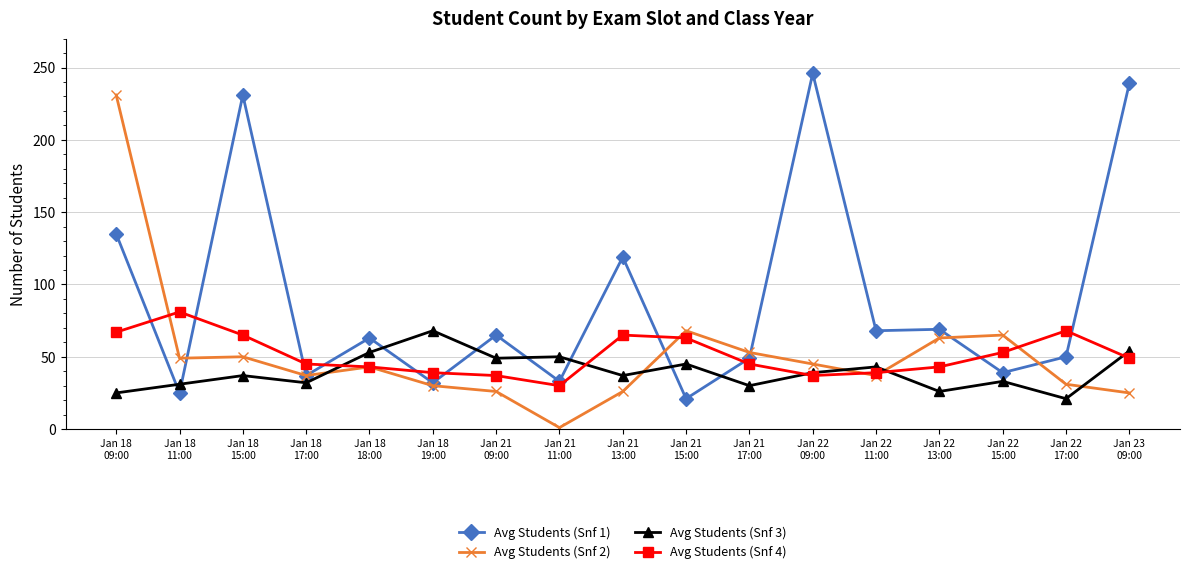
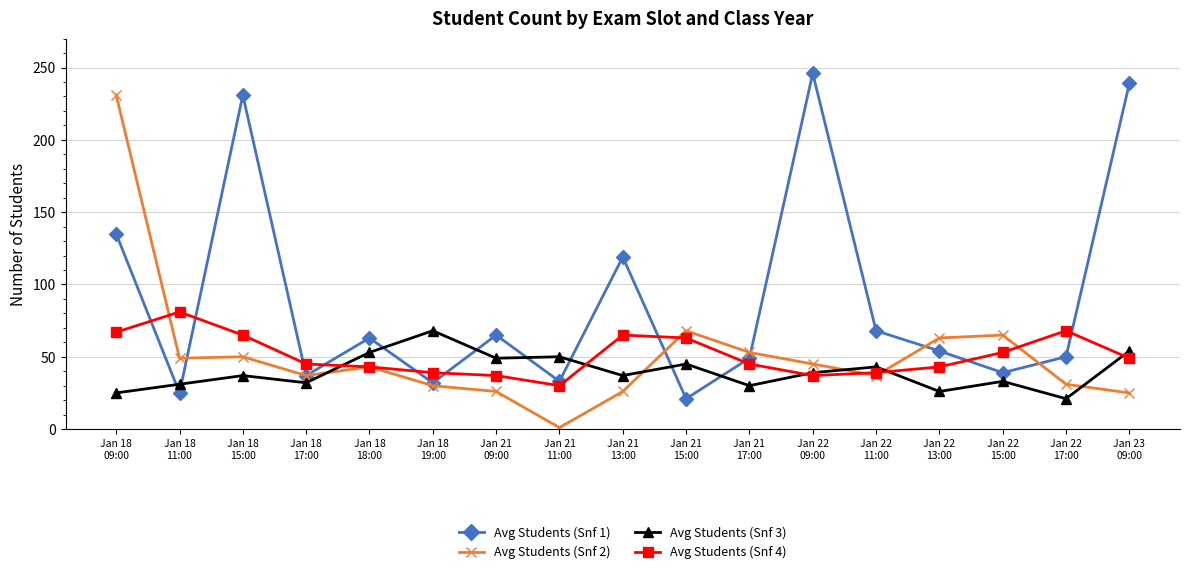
Avg Students (Snf 1), Jan 22 13:00: 69 -> 54
